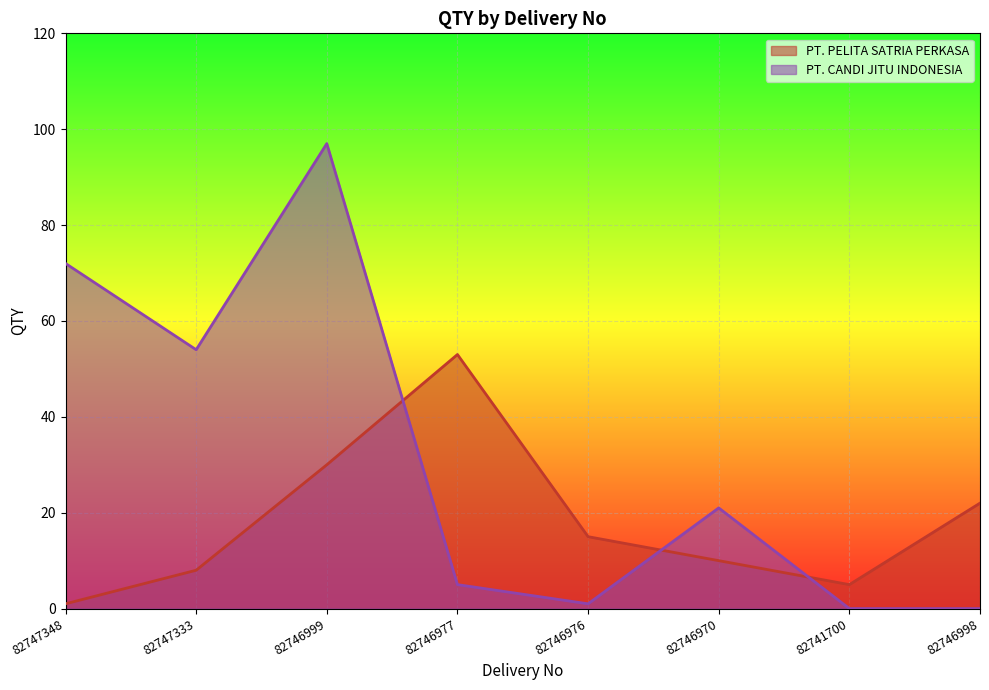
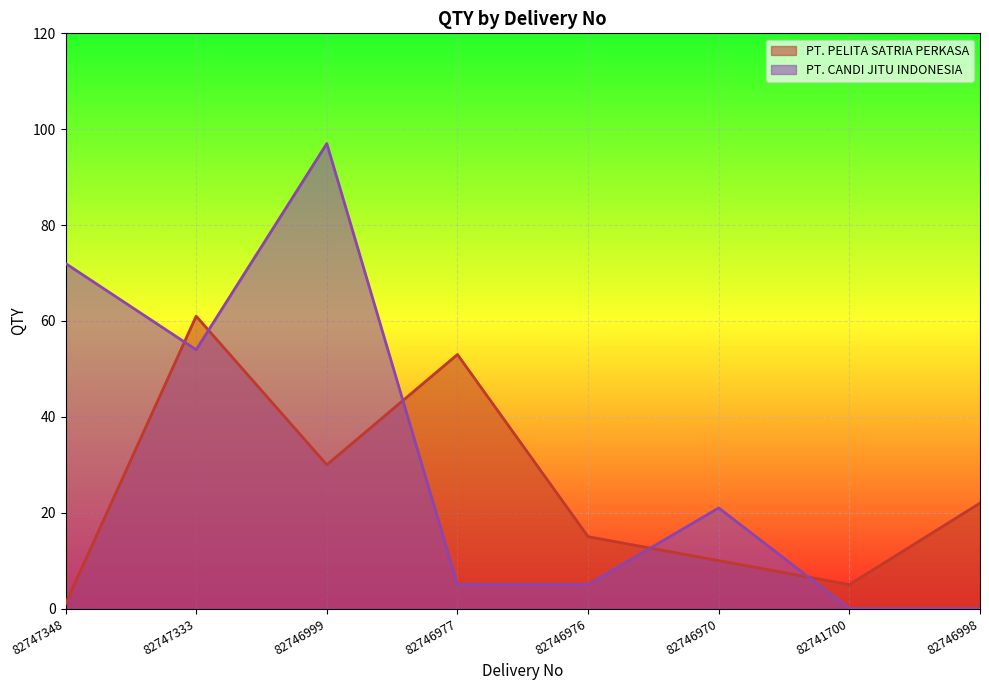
PT. PELITA SATRIA PERKASA, 82747333: 8 -> 61
PT. CANDI JITU INDONESIA, 82746976: 1 -> 5
